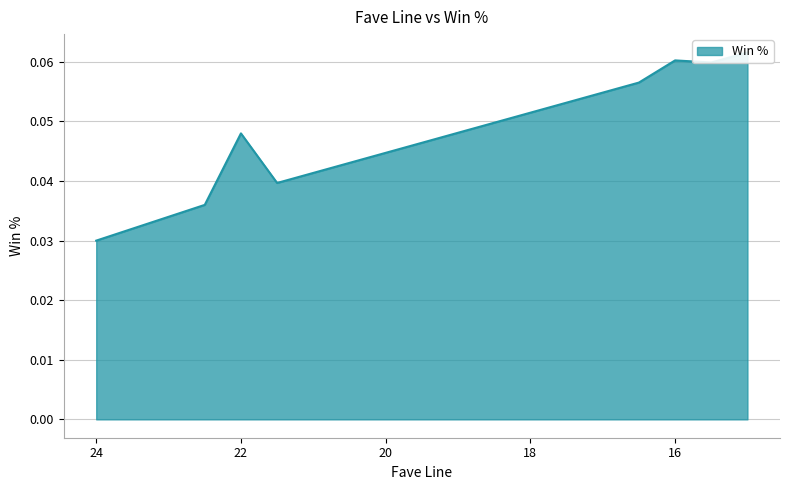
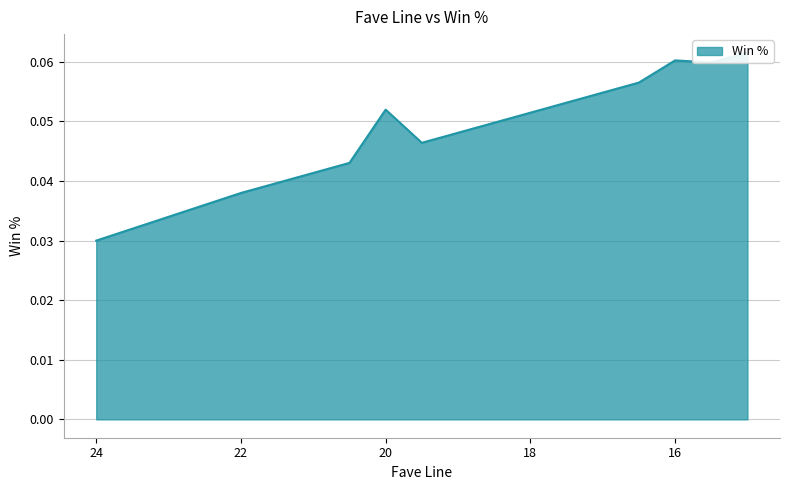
22: 0.048 -> 0.038
20: 0.045 -> 0.052
